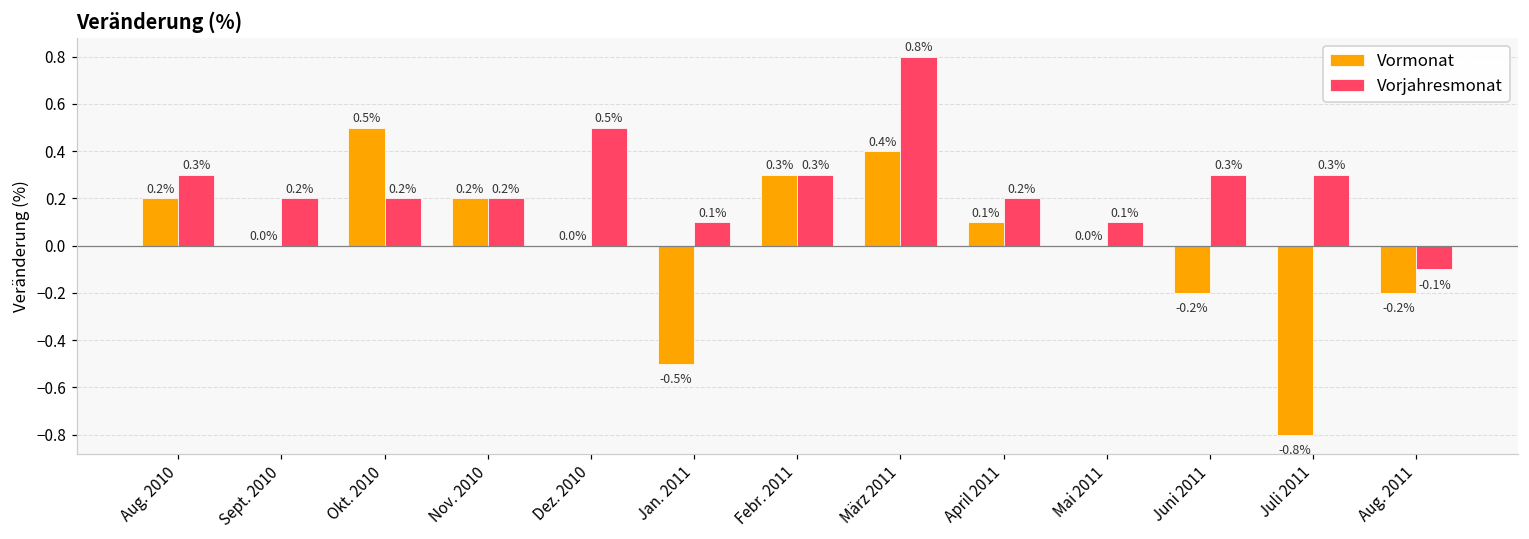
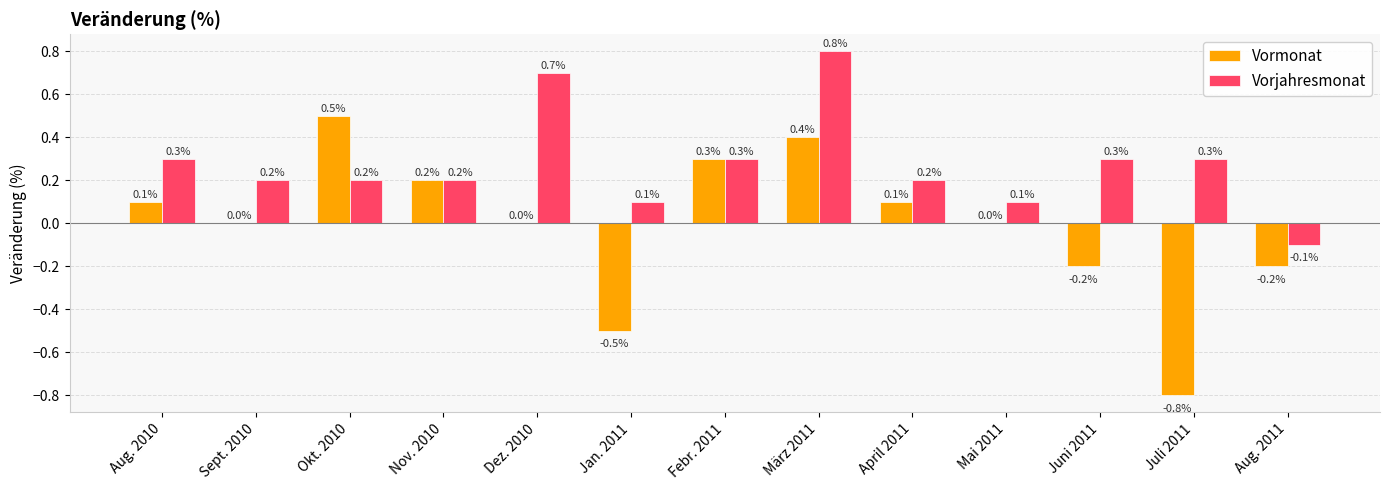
Vormonat, Aug. 2010: 0.2% -> 0.1%
Vorjahresmonat, Dez. 2010: 0.5% -> 0.7%
